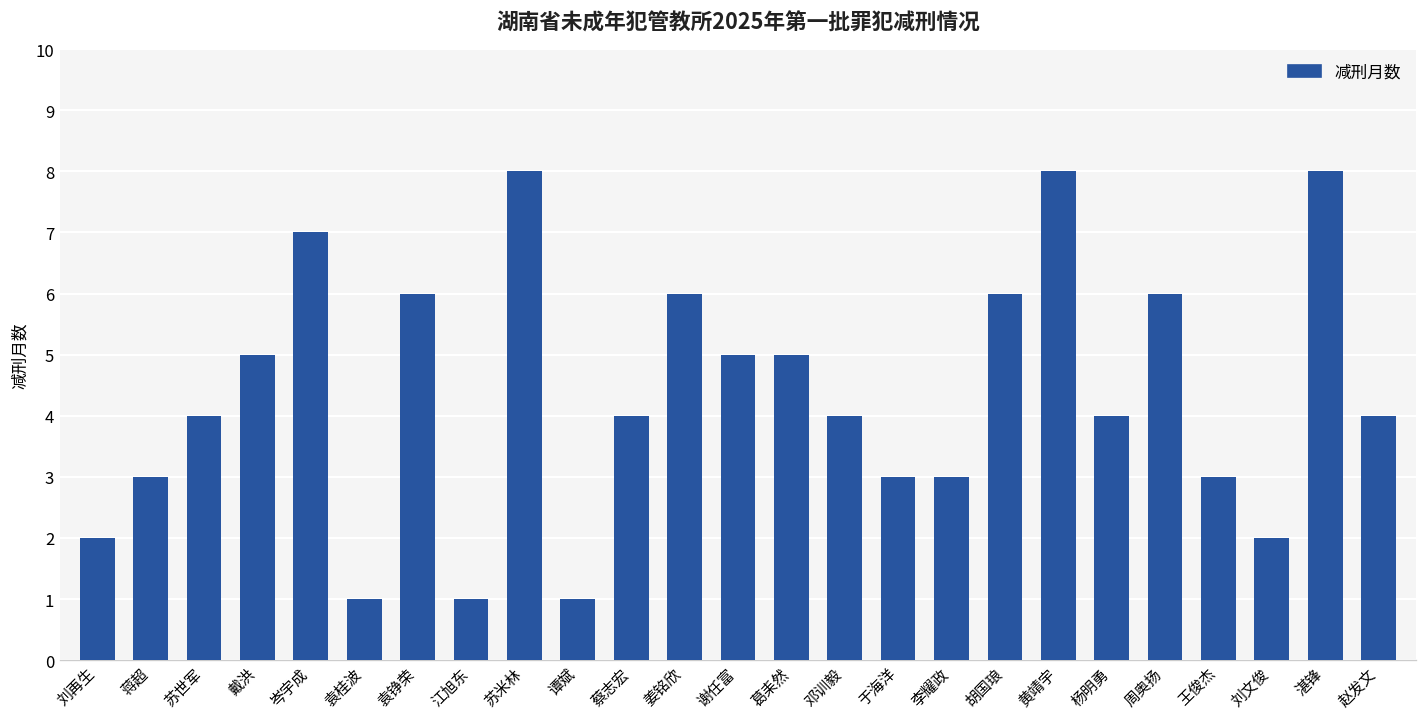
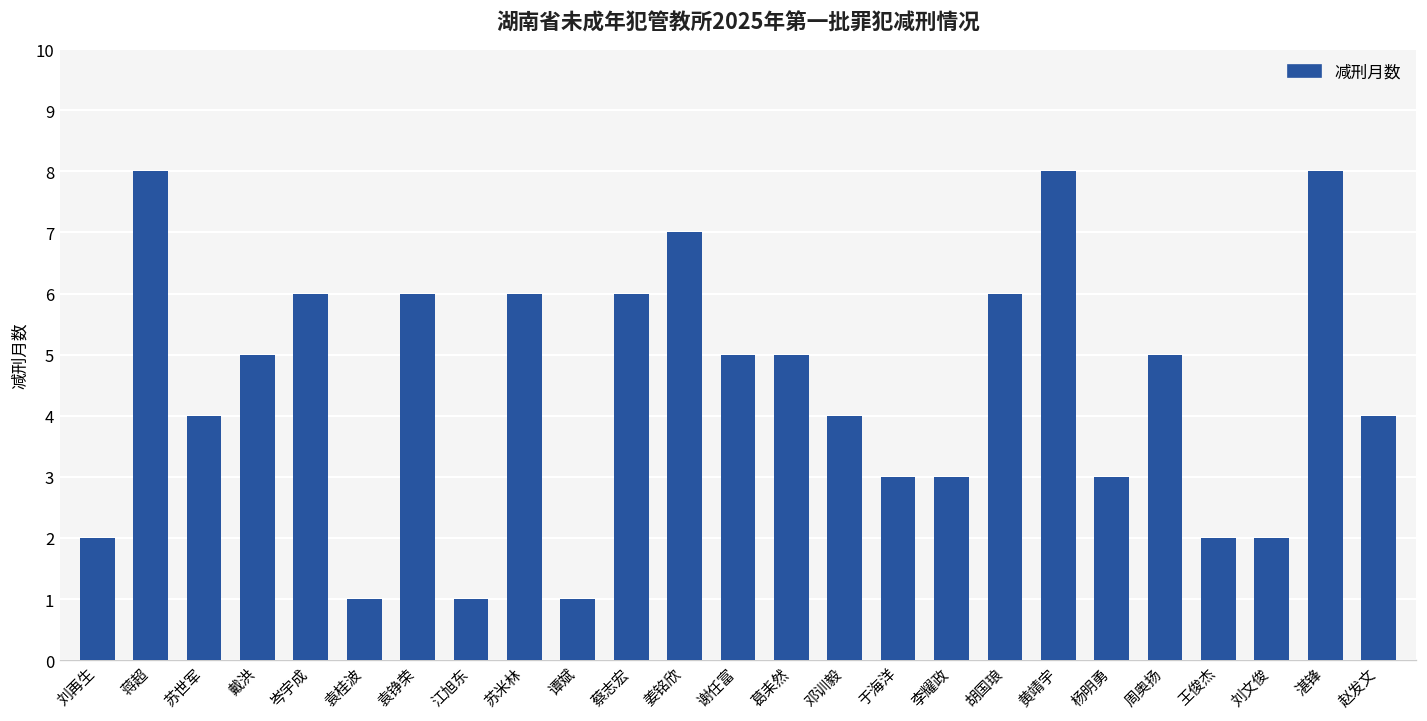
蒋超: 3 -> 8
岑宇成: 7 -> 6
苏米林: 8 -> 6
蔡志宏: 4 -> 6
姜铭欣: 6 -> 7
杨明勇: 4 -> 3
周奥扬: 6 -> 5
王俊杰: 3 -> 2
